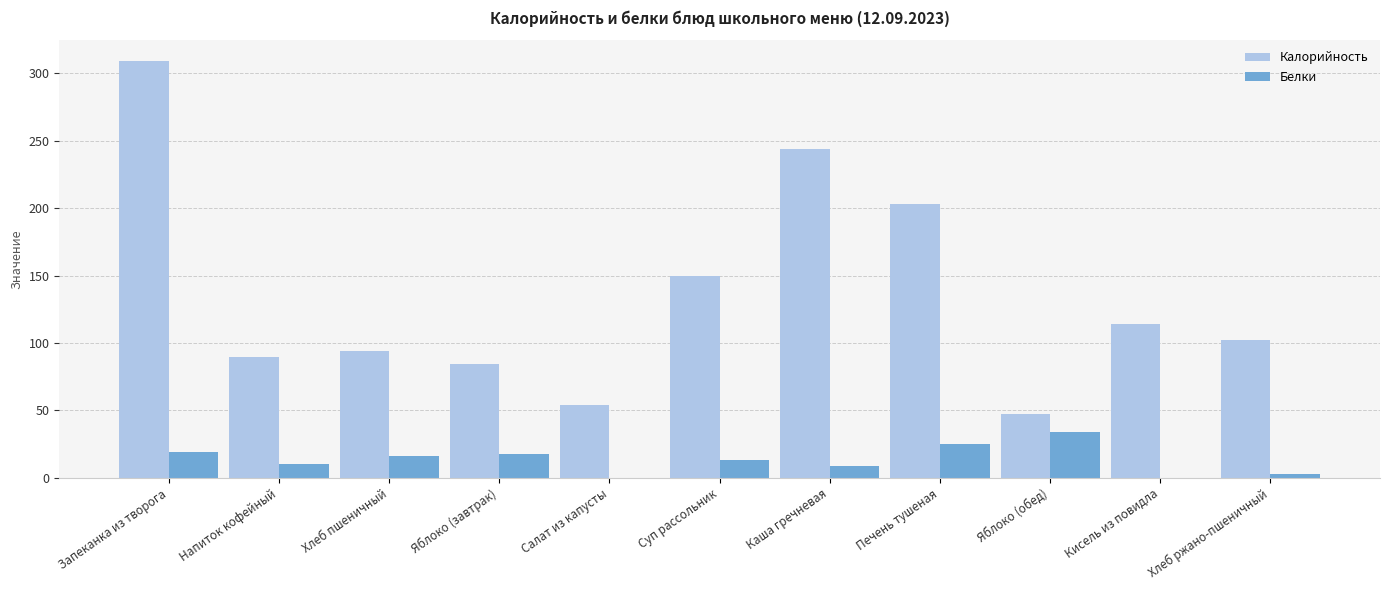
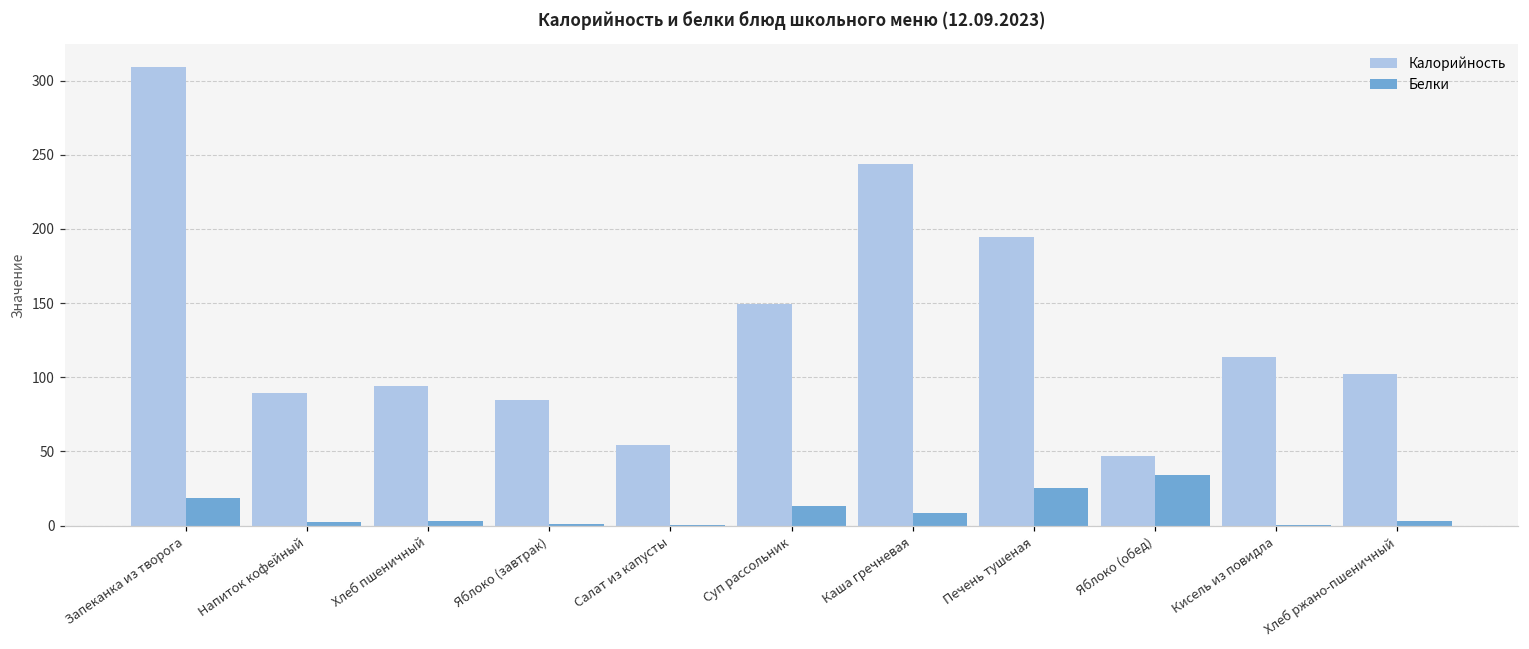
Белки, Напиток кофейный: 10 -> 3
Белки, Хлеб пшеничный: 16 -> 3
Белки, Яблоко (завтрак): 18 -> 1
Калорийность, Печень тушеная: 203 -> 195
